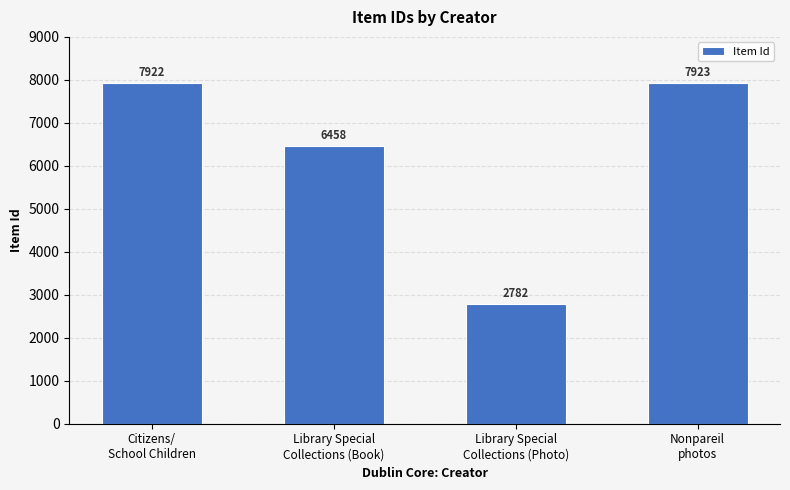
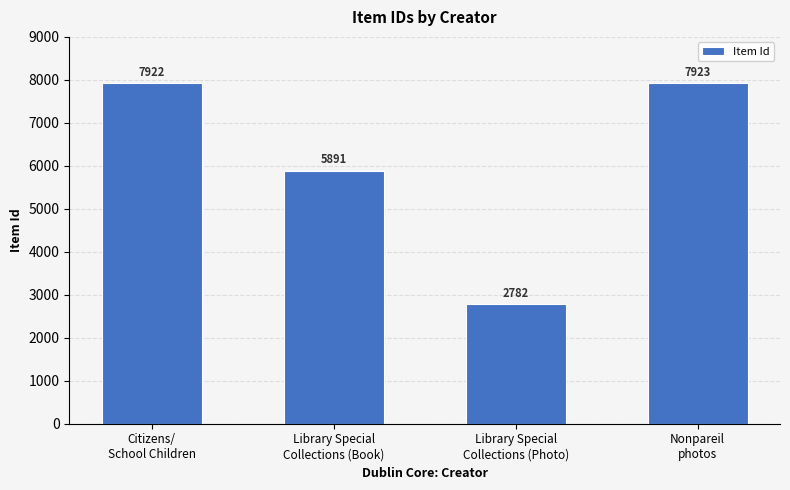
Library Special Collections (Book): 6458 -> 5891
